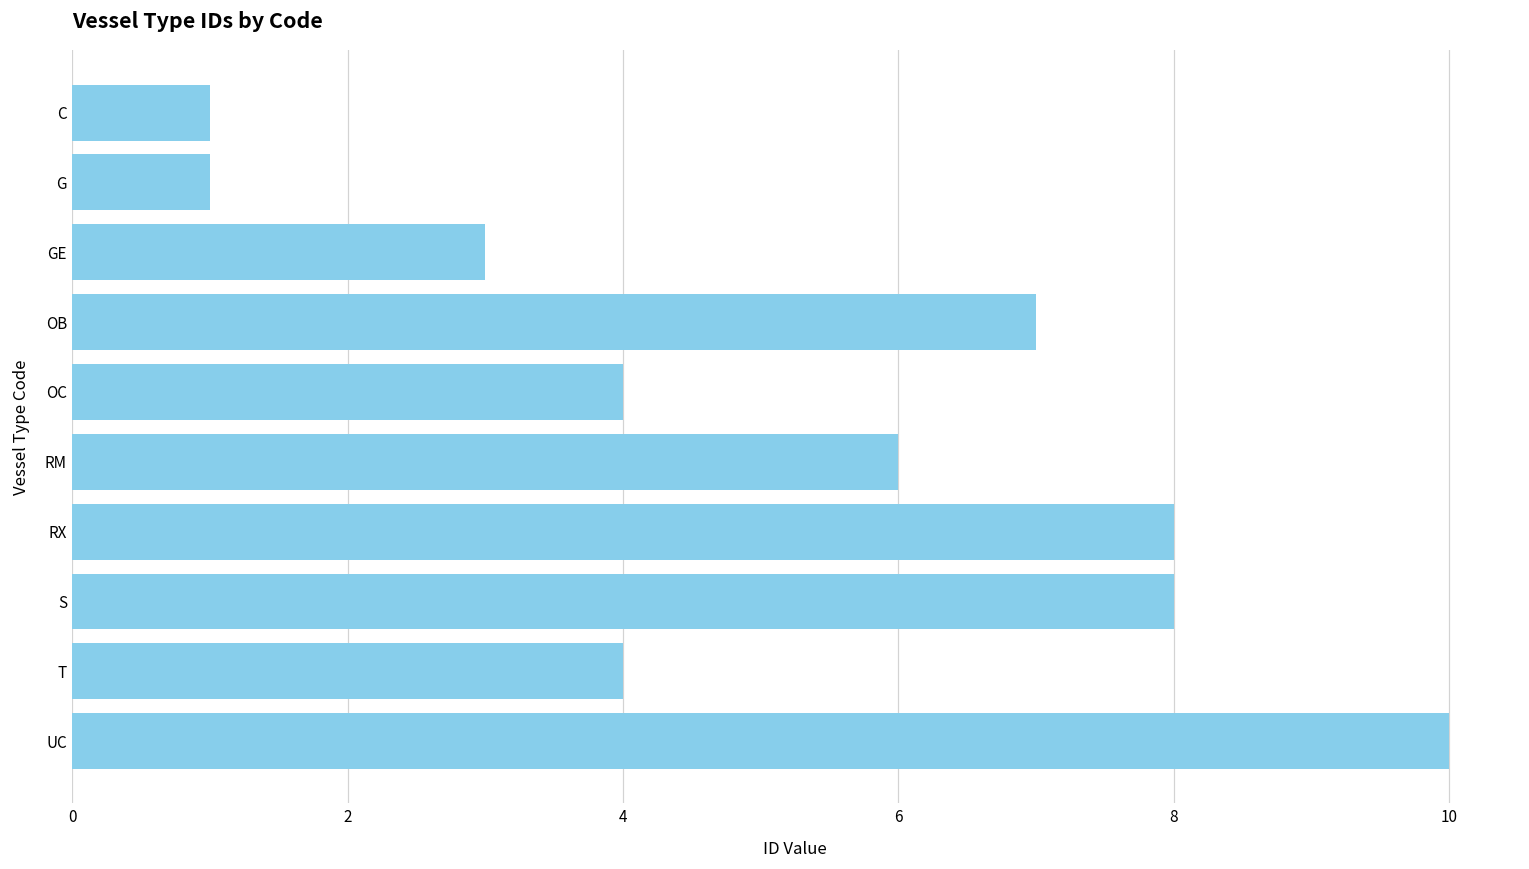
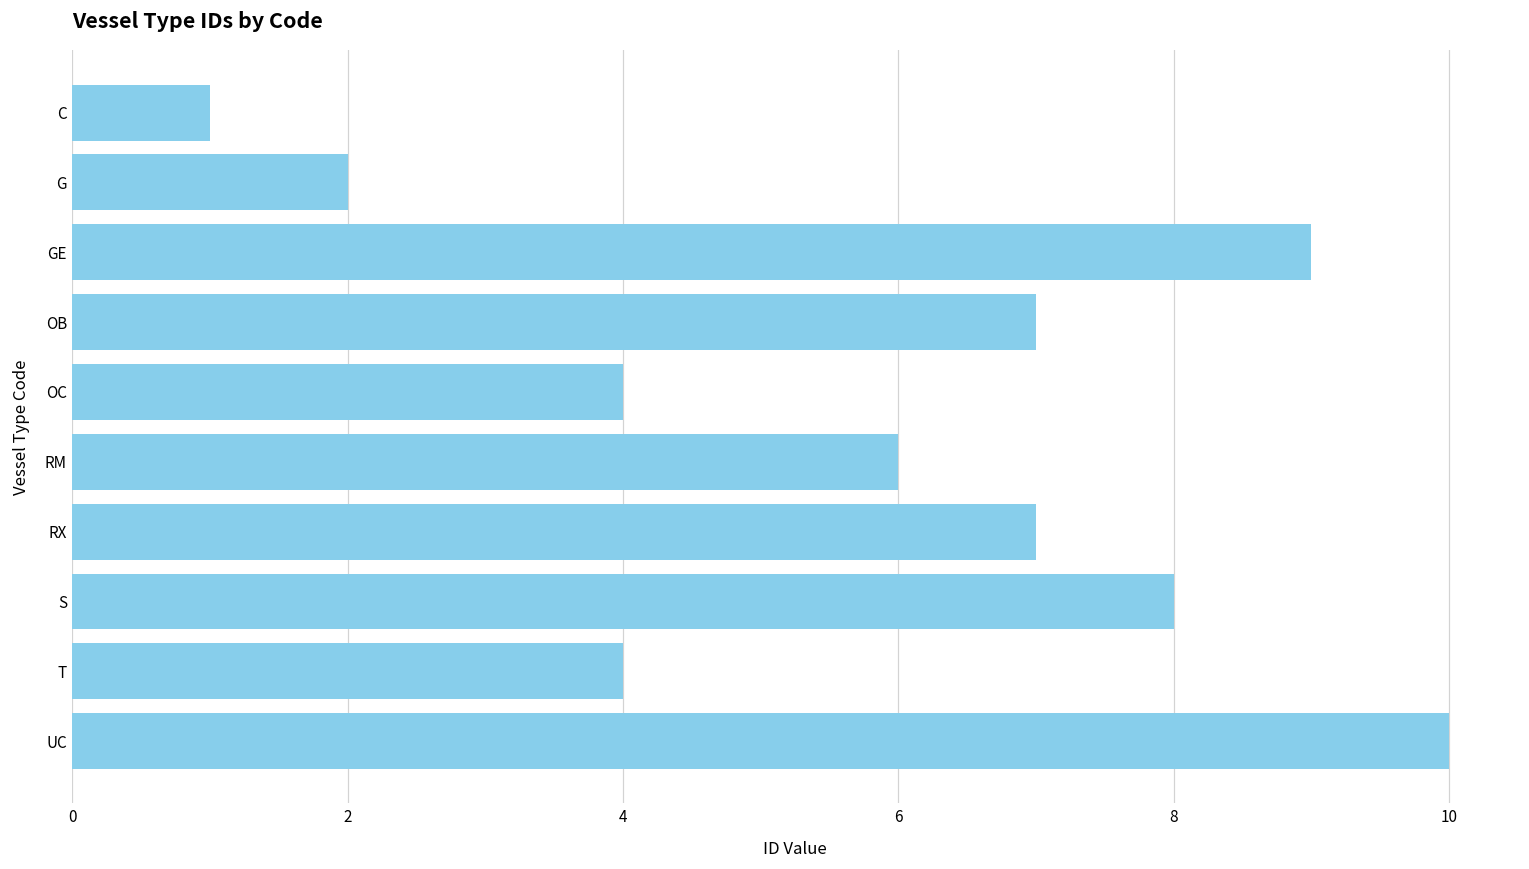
G: 1 -> 2
GE: 3 -> 9
RX: 8 -> 7
